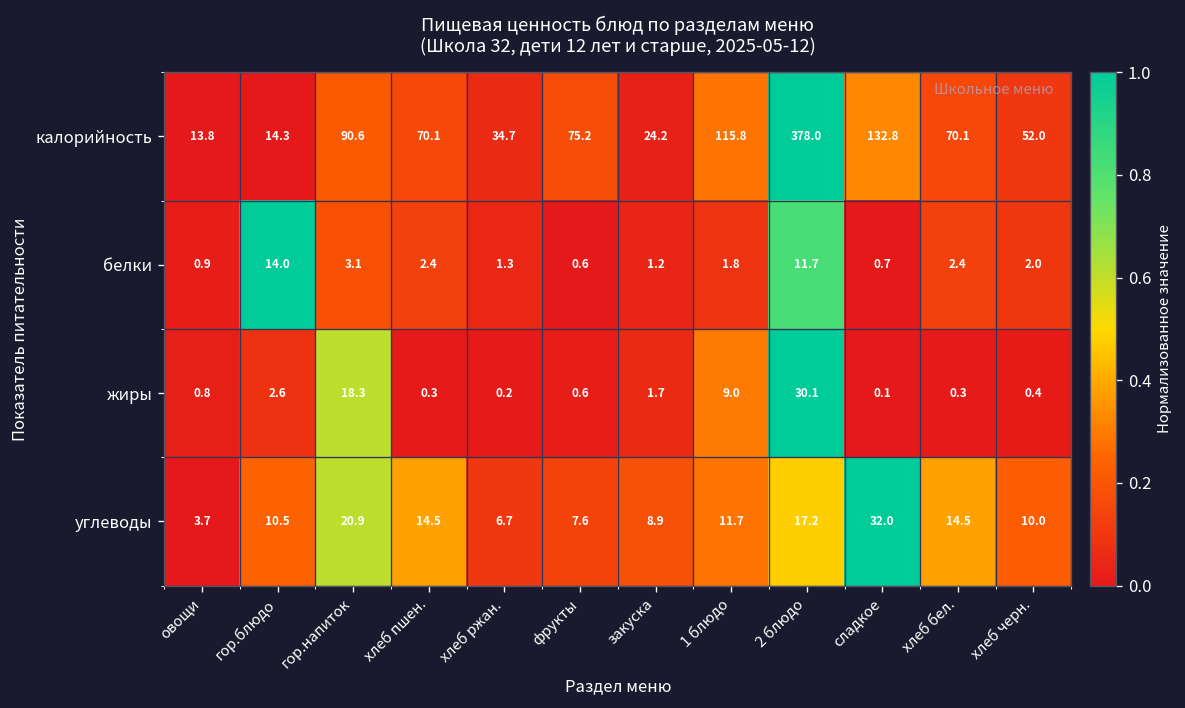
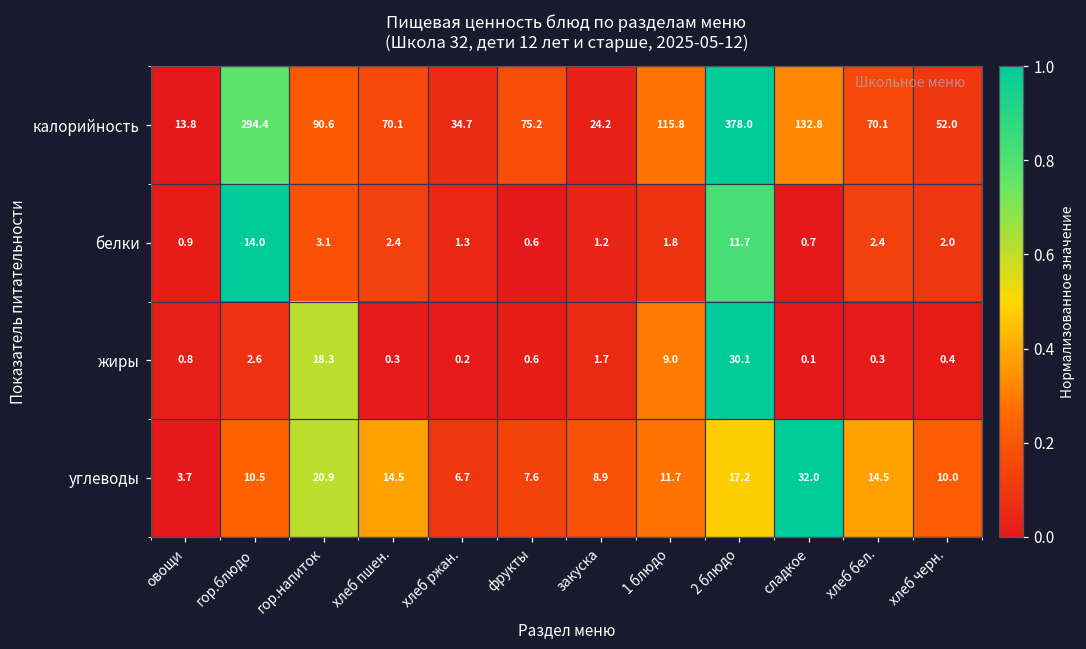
калорийность, гор.блюдо: 14.3 -> 294.4
